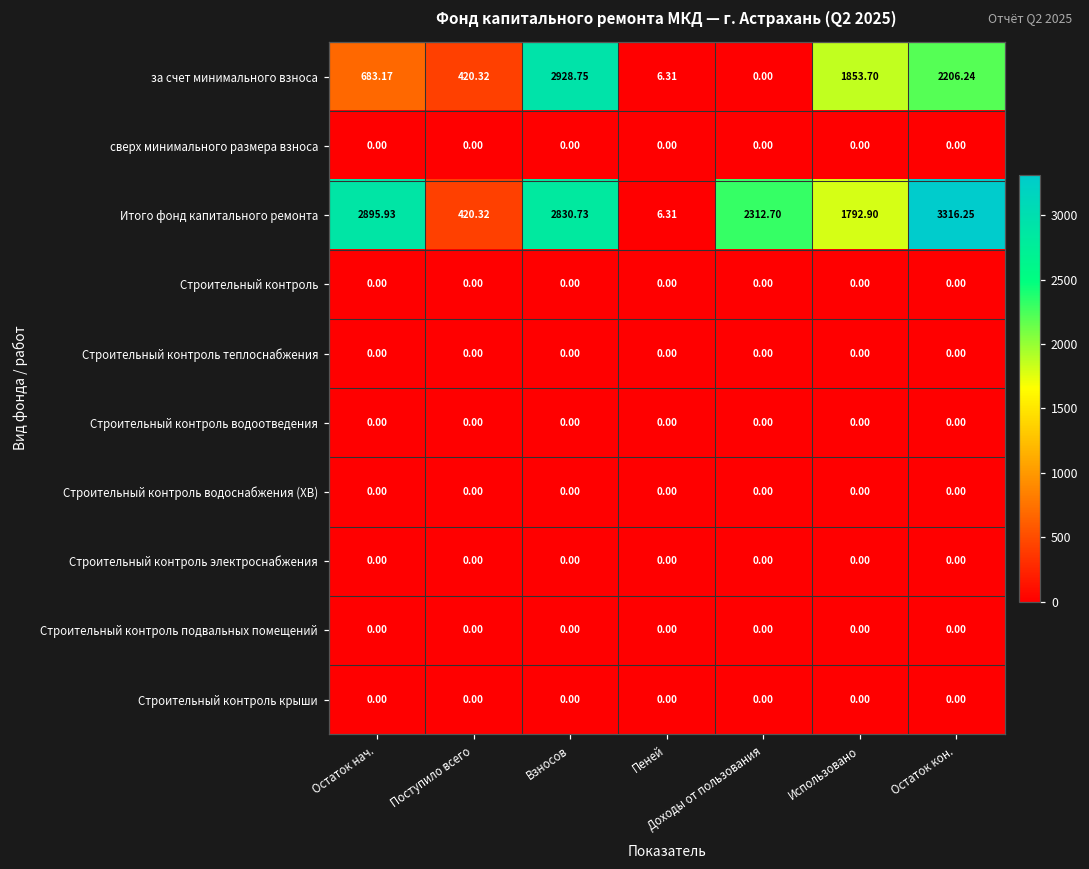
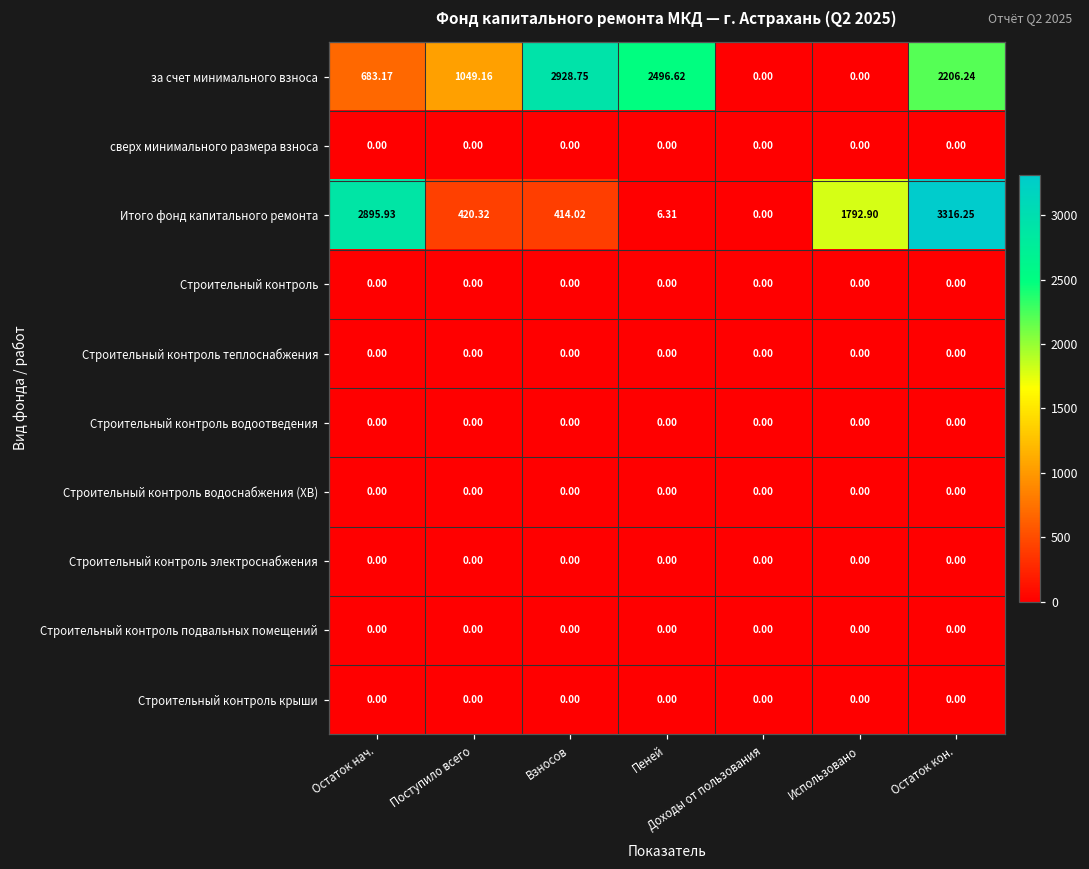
за счет минимального взноса, Поступило всего: 420.32 -> 1049.16
за счет минимального взноса, Пеней: 6.31 -> 2496.62
за счет минимального взноса, Использовано: 1853.70 -> 0.00
Итого фонд капитального ремонта, Взносов: 2830.73 -> 414.02
Итого фонд капитального ремонта, Доходы от пользования: 2312.70 -> 0.00
